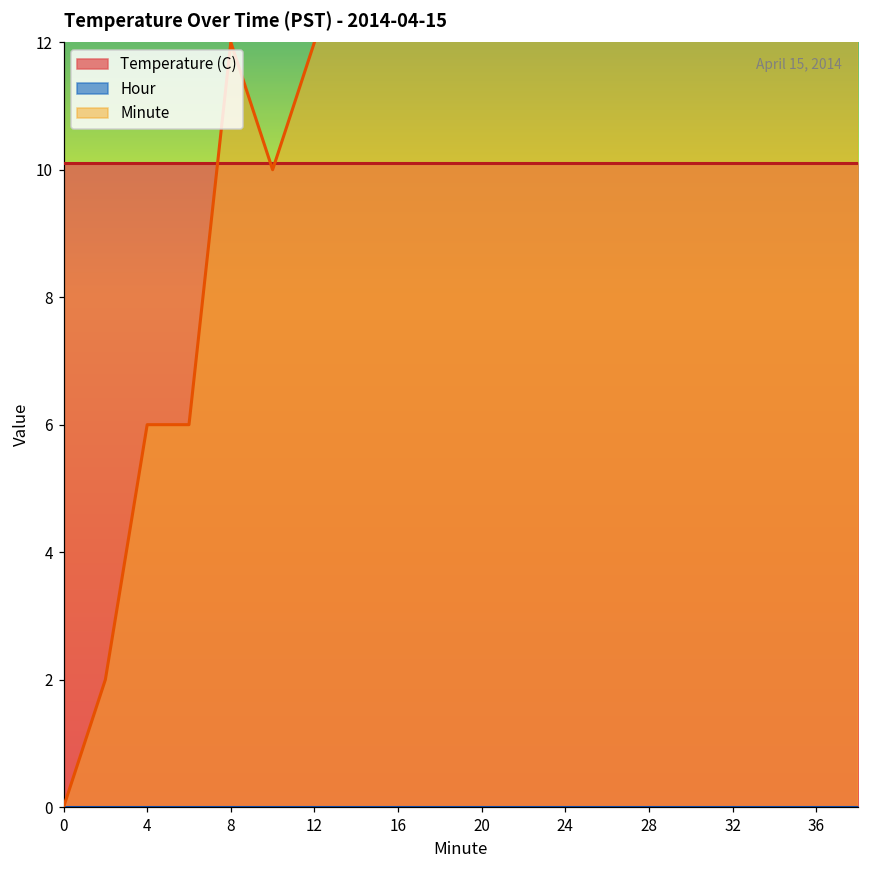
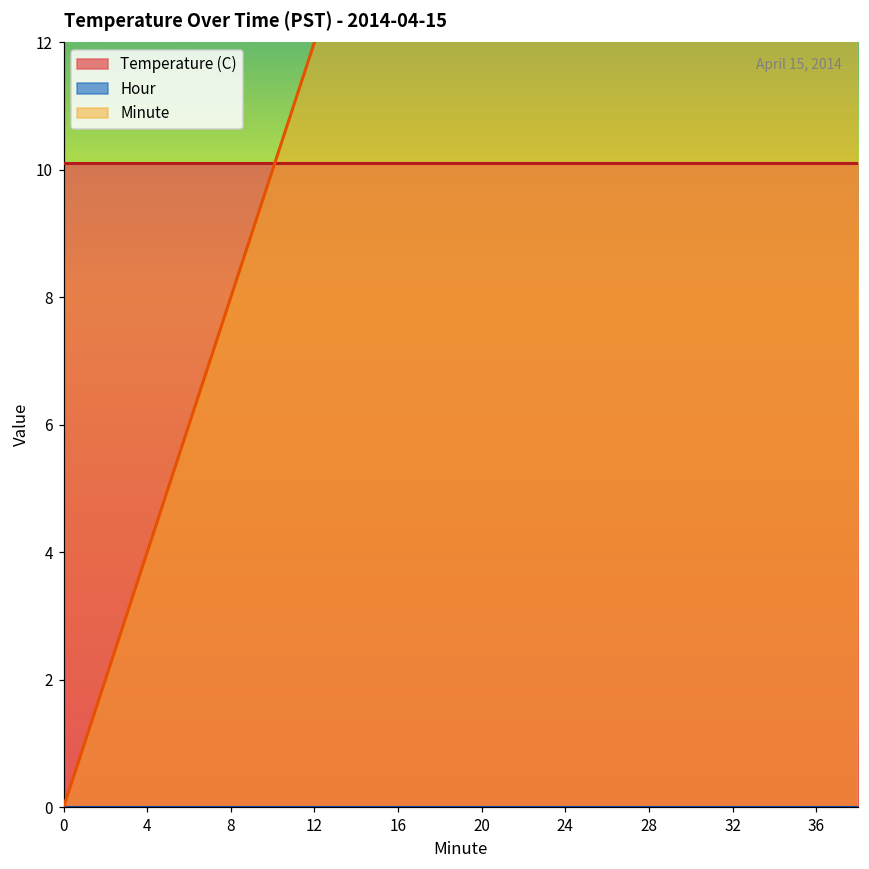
Minute, 4: 6 -> 4
Minute, 8: 12 -> 8
